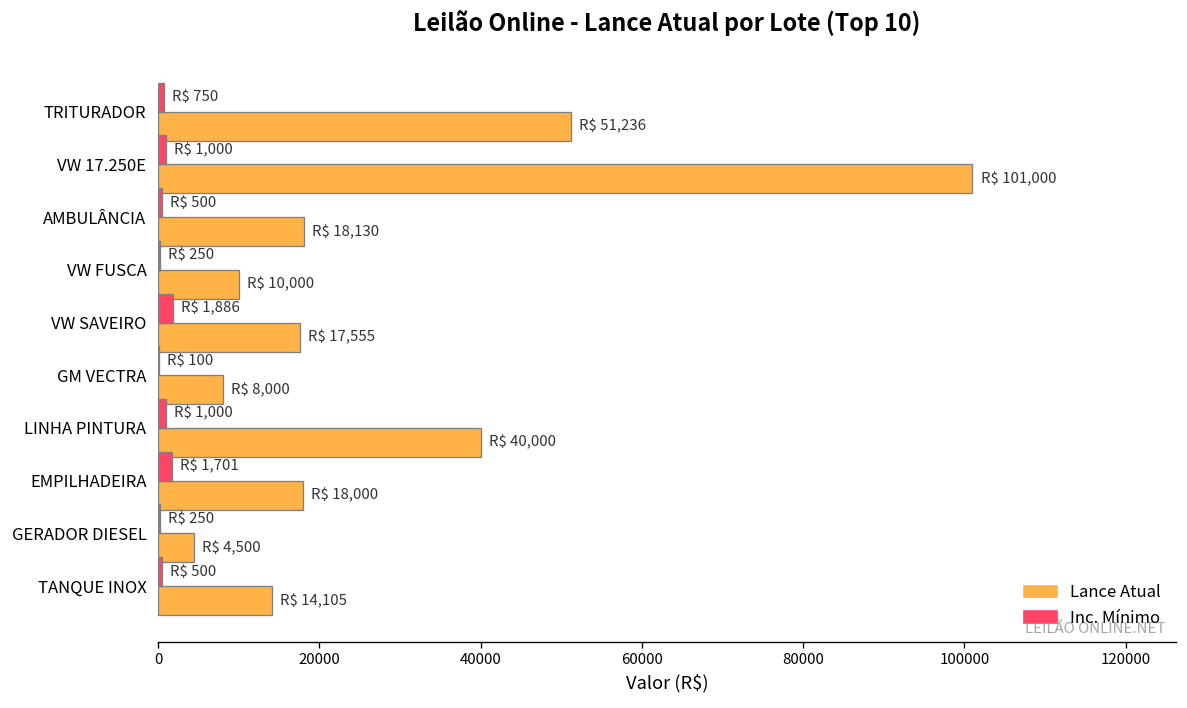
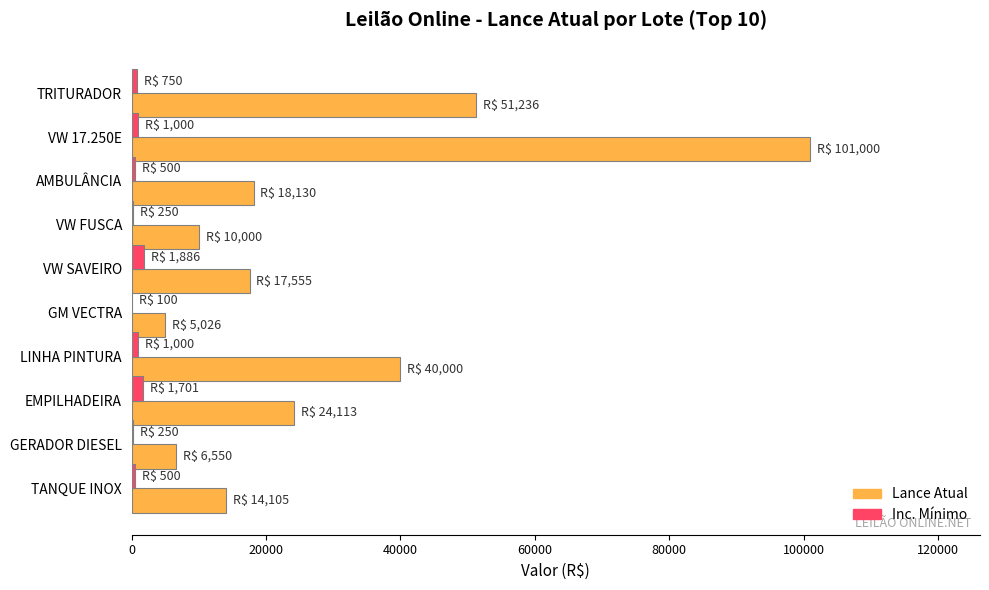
Lance Atual, GM VECTRA: 8,000 -> 5,026
Lance Atual, EMPILHADEIRA: 18,000 -> 24,113
Lance Atual, GERADOR DIESEL: 4,500 -> 6,550
